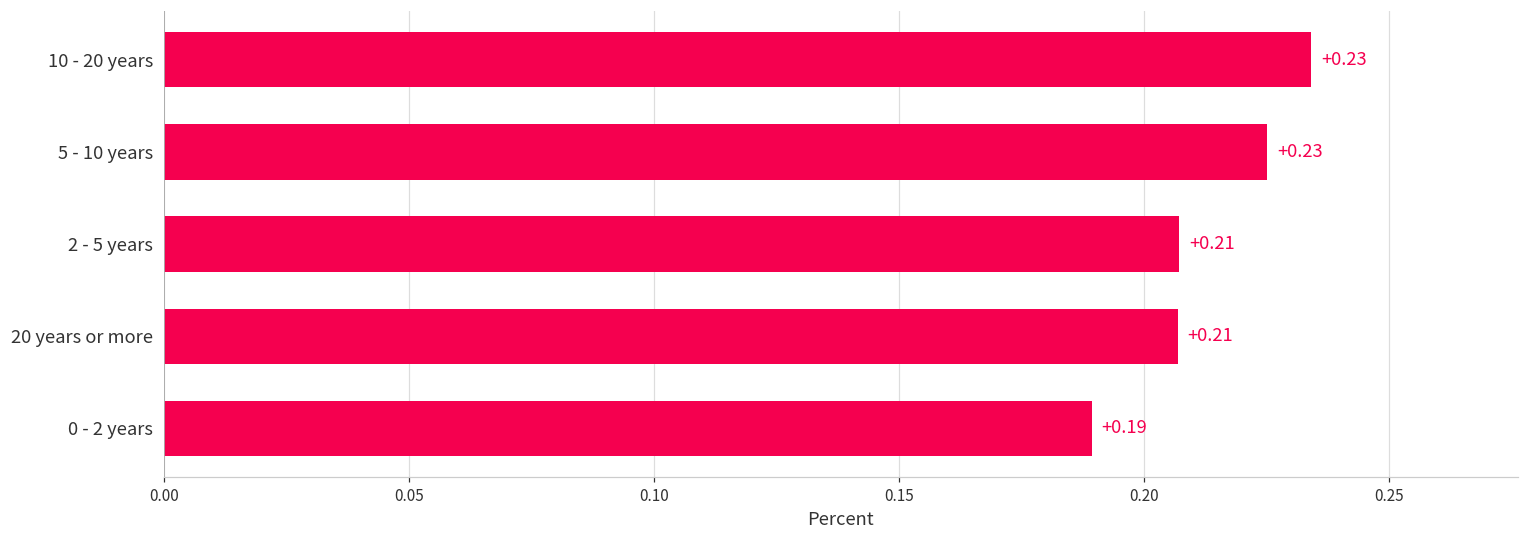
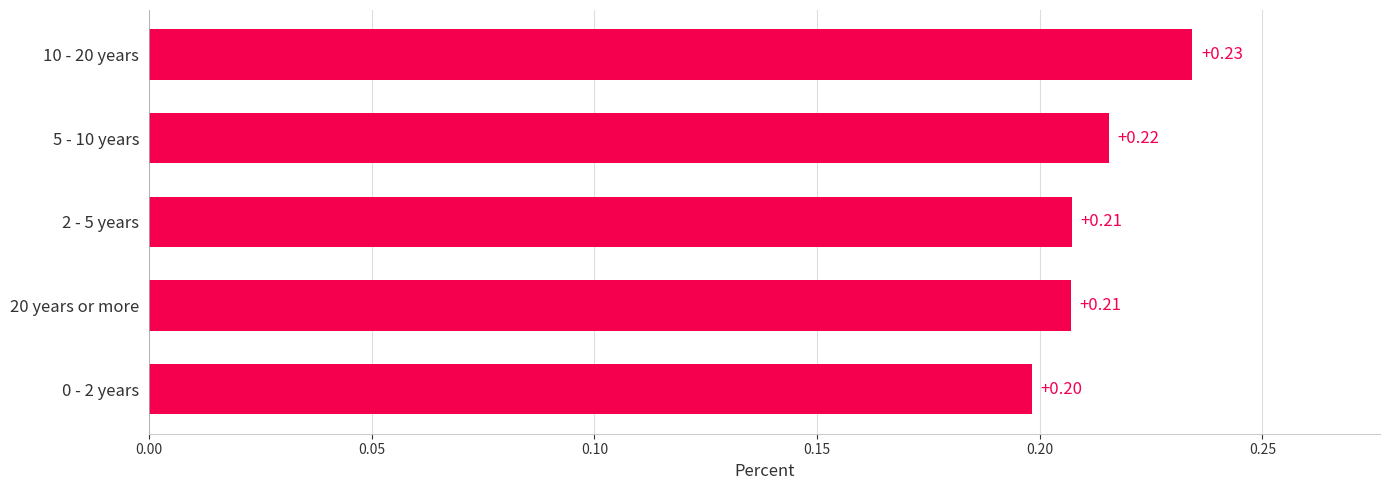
5 - 10 years: +0.23 -> +0.22
0 - 2 years: +0.19 -> +0.20
